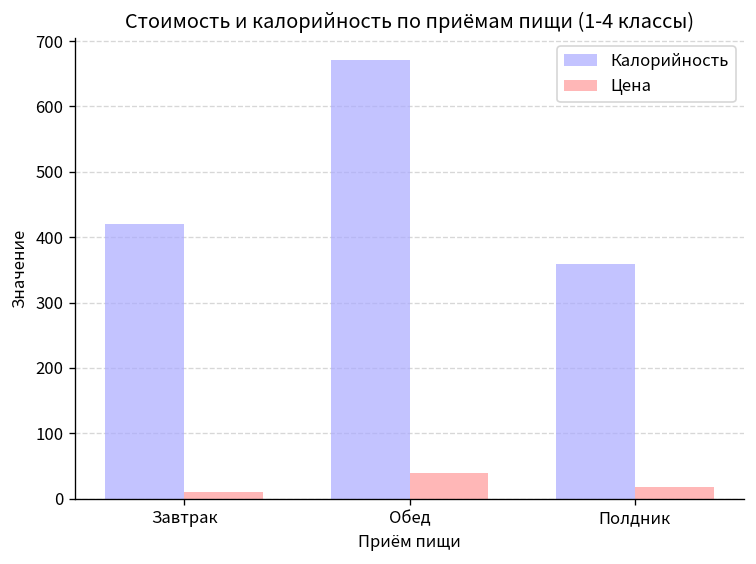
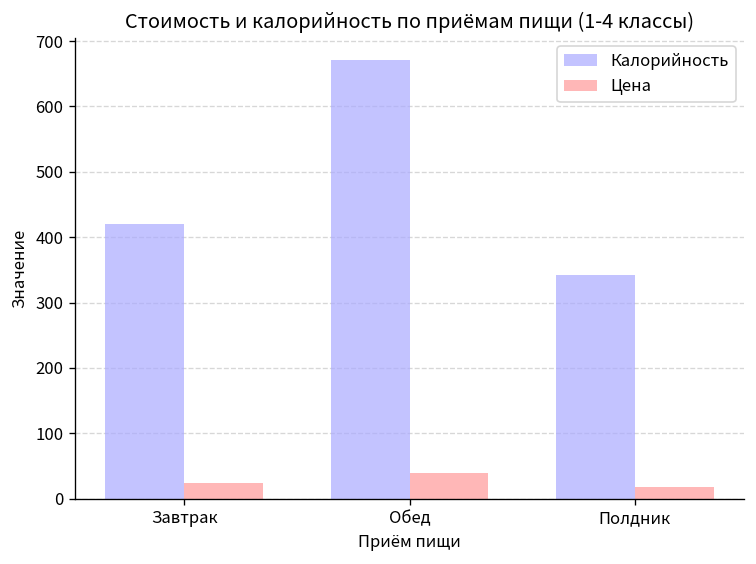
Цена, Завтрак: 10 -> 20
Калорийность, Полдник: 360 -> 340
